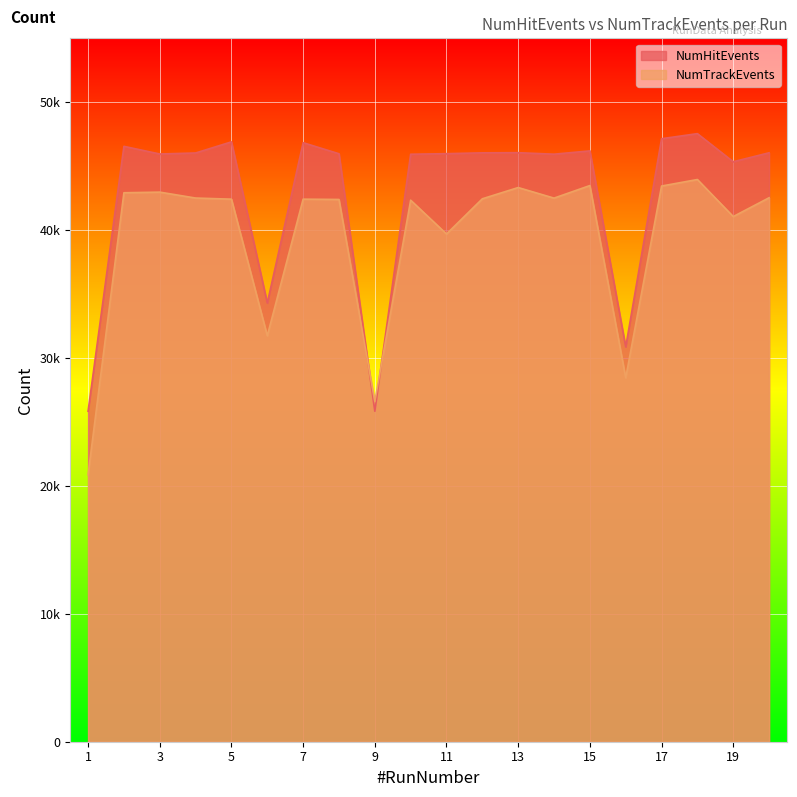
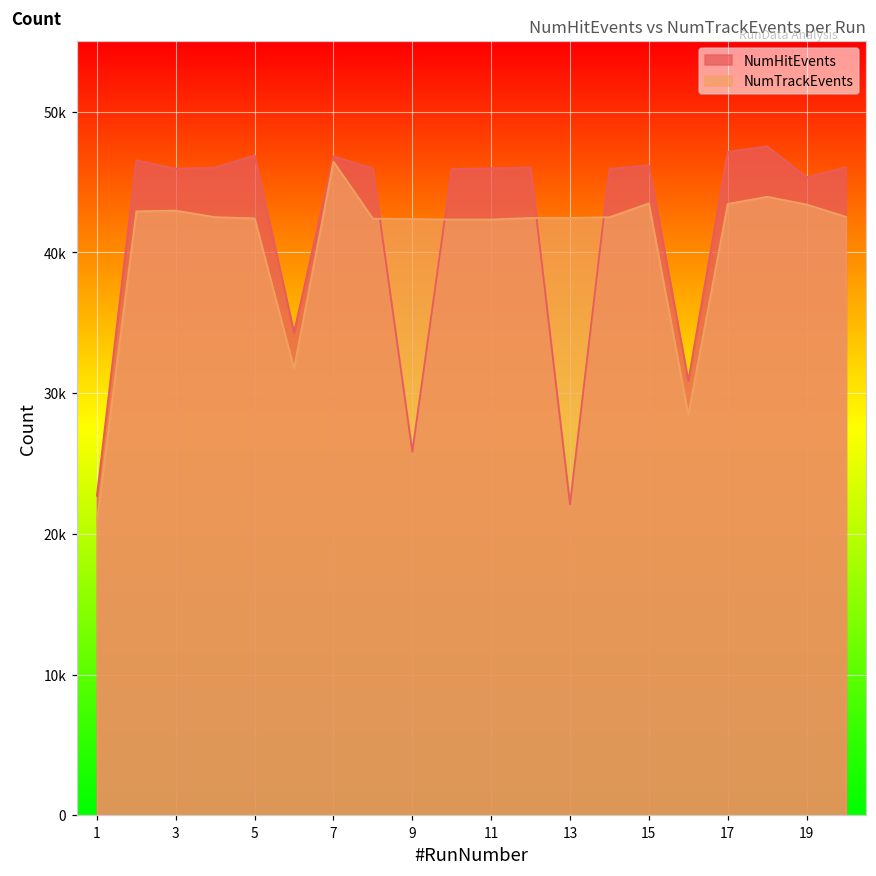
NumHitEvents, 1: 25800 -> 22700
NumTrackEvents, 7: 42400 -> 46500
NumTrackEvents, 9: 26600 -> 42400
NumTrackEvents, 11: 39700 -> 42300
NumHitEvents, 13: 46100 -> 22100
NumTrackEvents, 13: 43300 -> 42500
NumTrackEvents, 19: 41100 -> 43400
